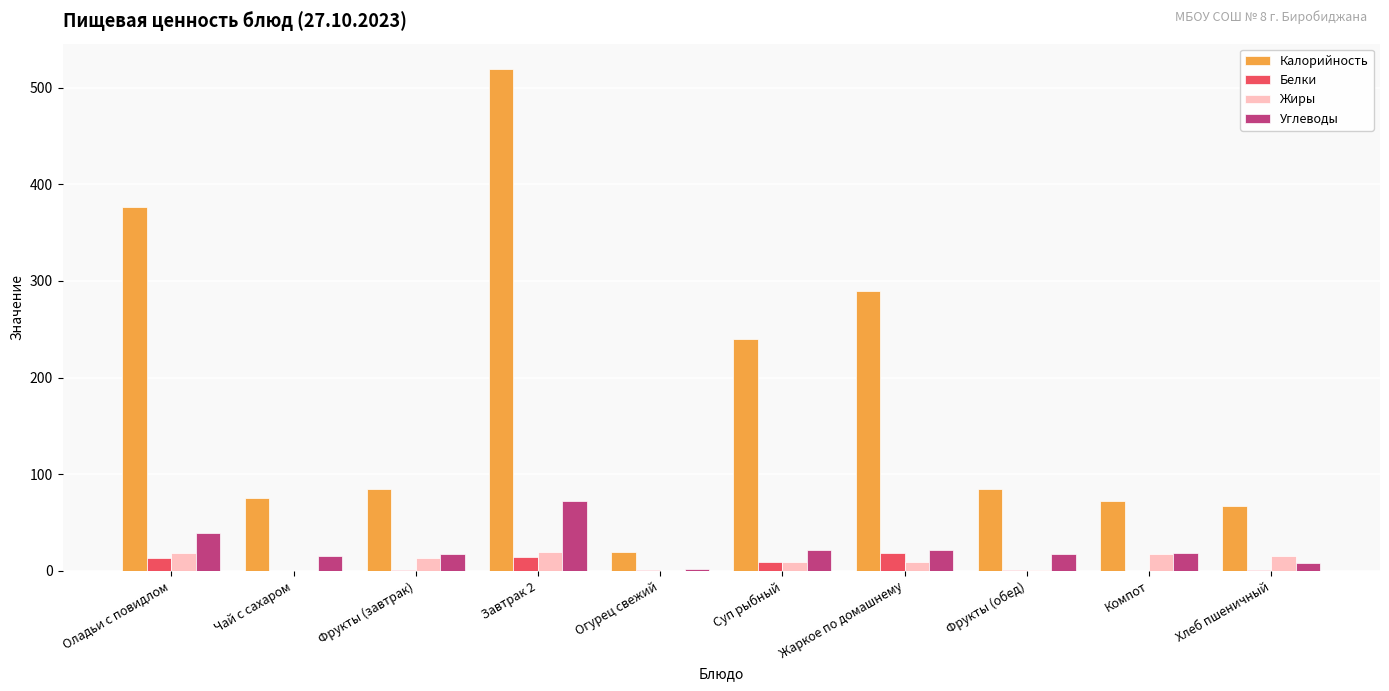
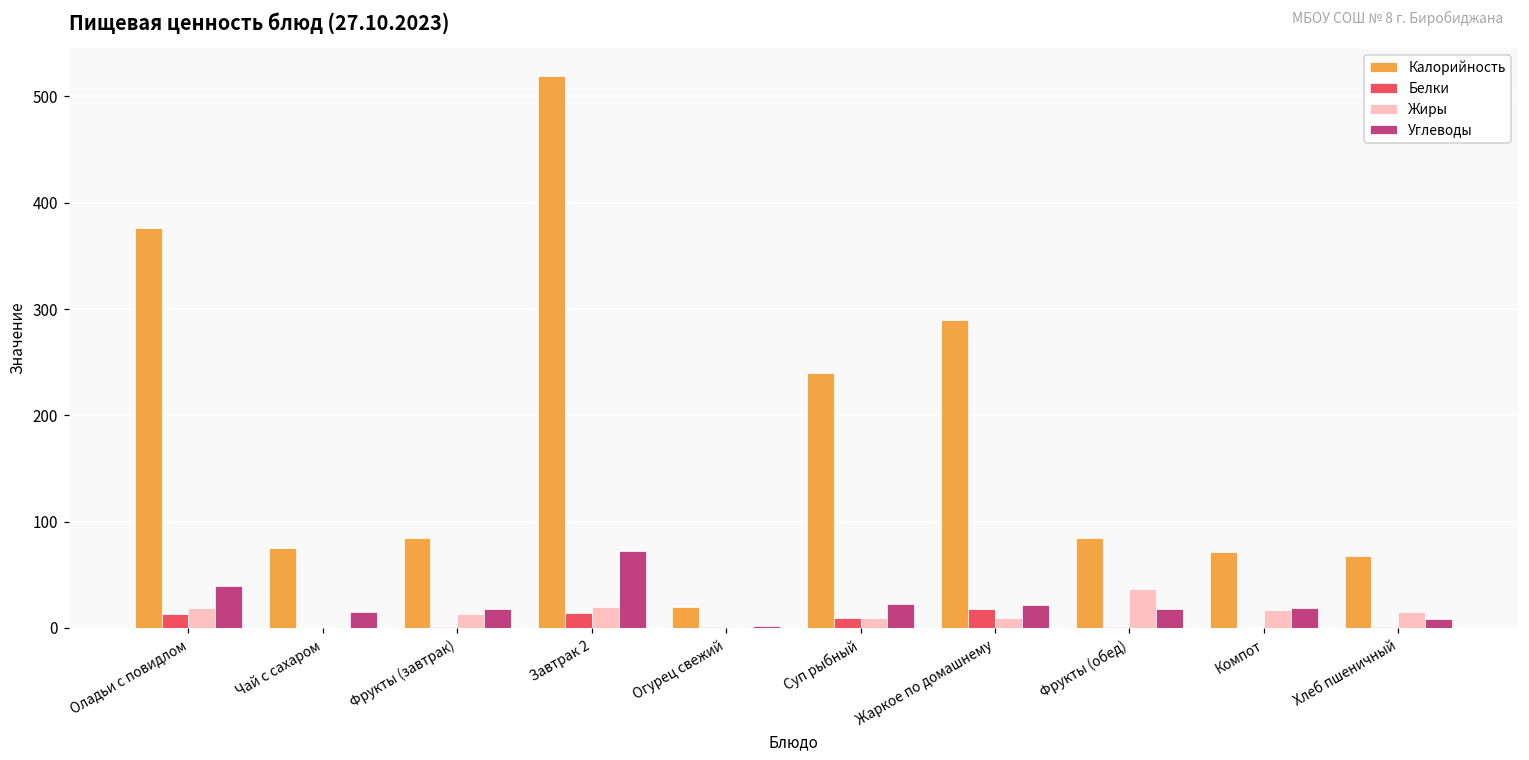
Жиры, Фрукты (обед): 0 -> 40
